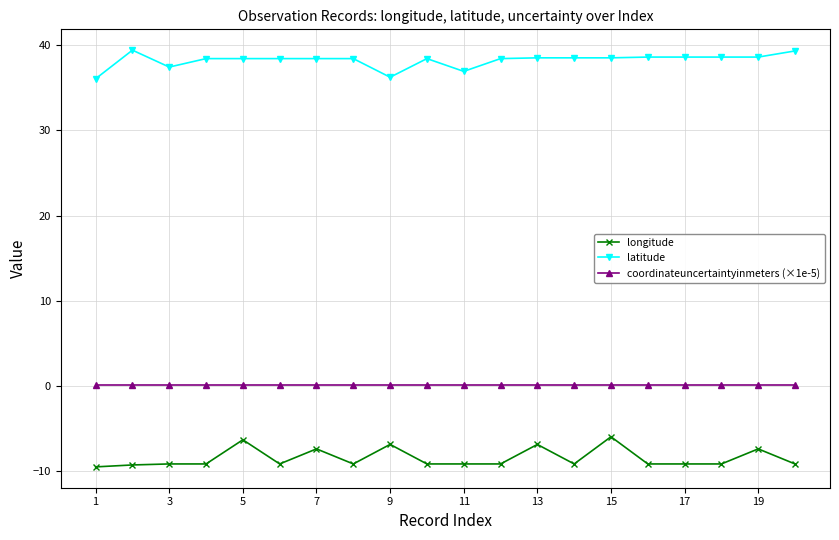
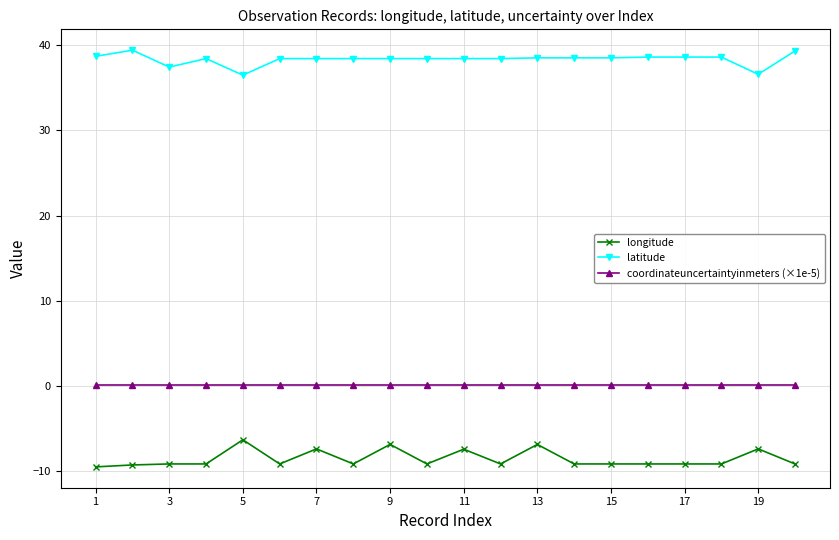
latitude, 1: 36 -> 39
latitude, 5: 38 -> 37
latitude, 9: 36 -> 38
longitude, 11: -9 -> -7
latitude, 11: 37 -> 38
longitude, 15: -6 -> -9
latitude, 19: 39 -> 37
